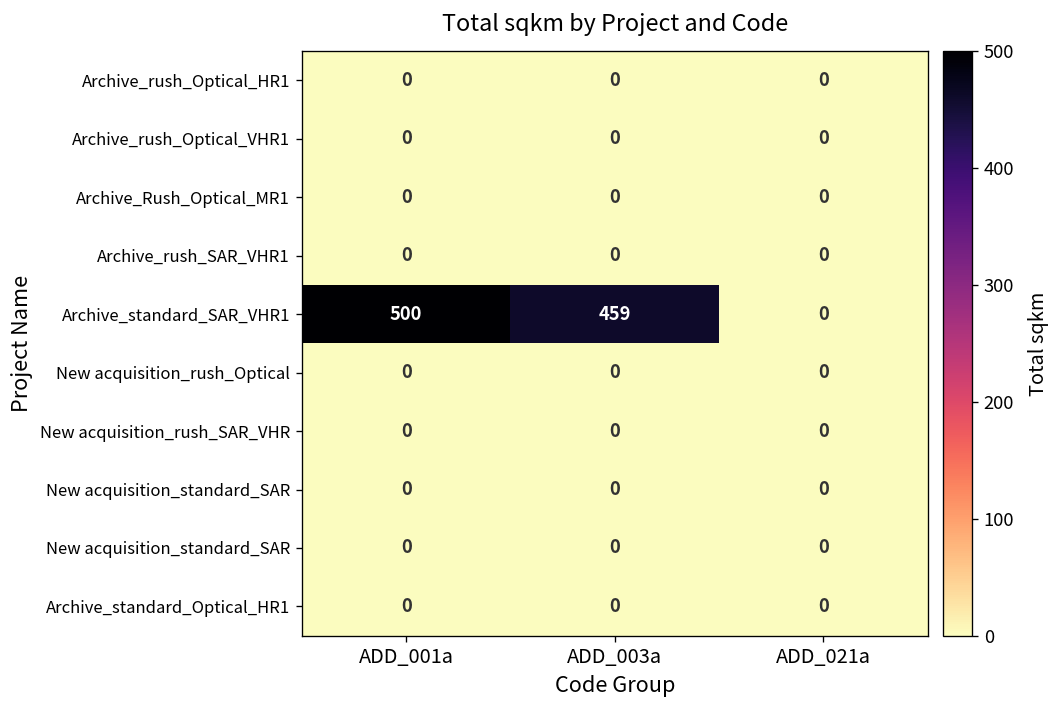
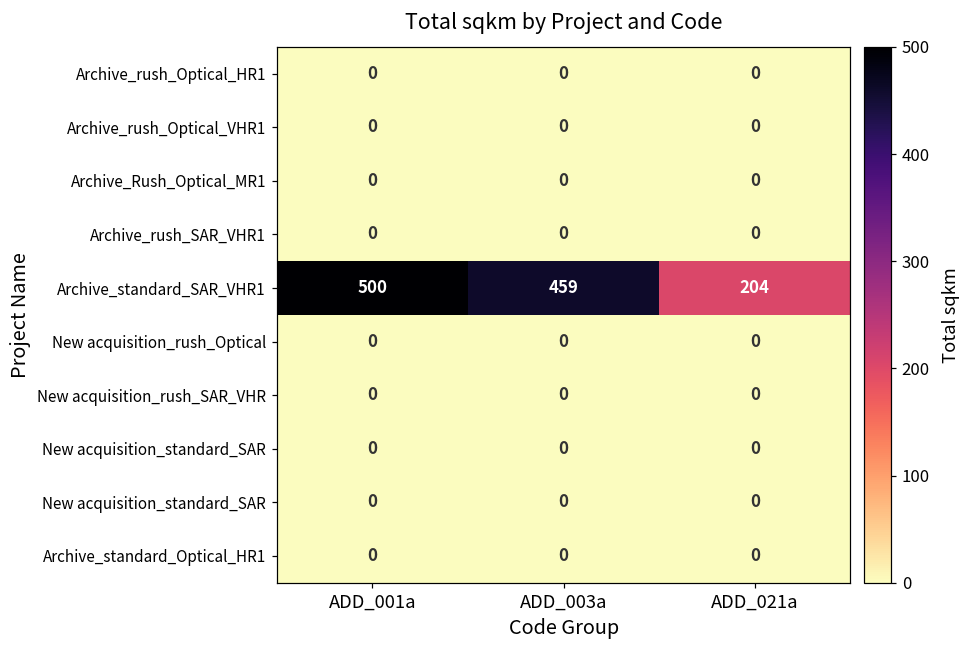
Archive_standard_SAR_VHR1, ADD_021a: 0 -> 204
